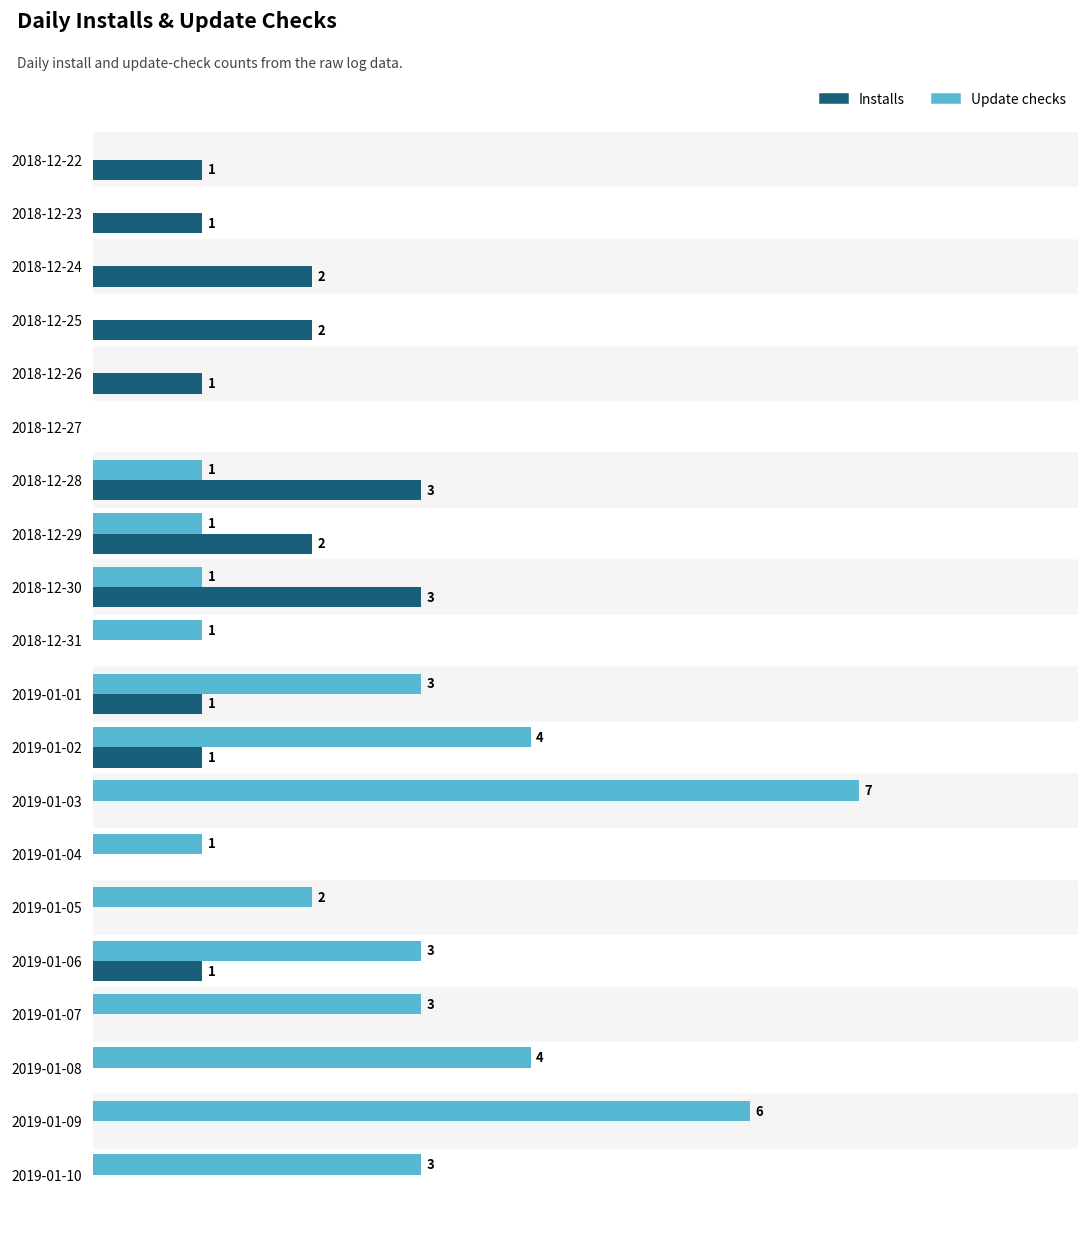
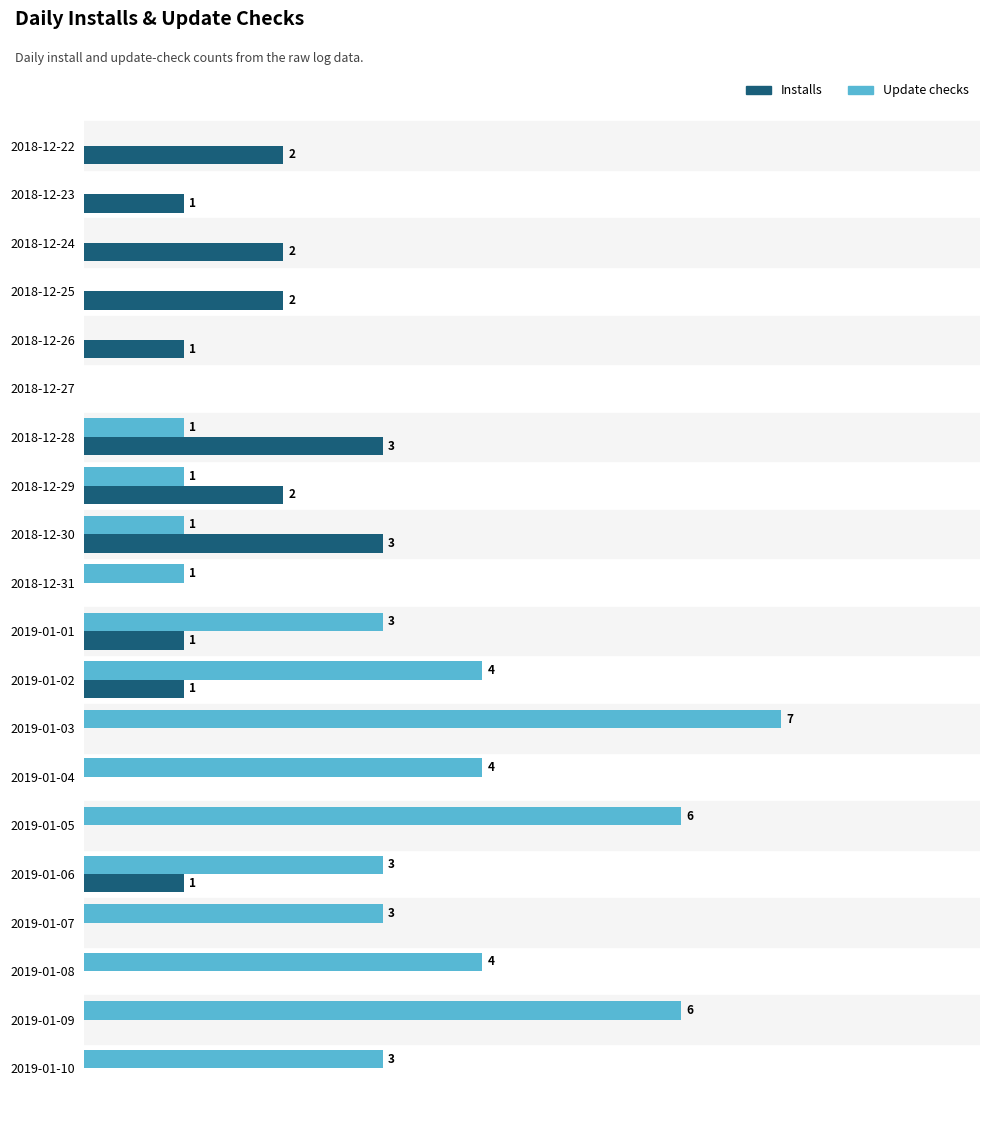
Installs, 2018-12-22: 1 -> 2
Update checks, 2019-01-04: 1 -> 4
Update checks, 2019-01-05: 2 -> 6
